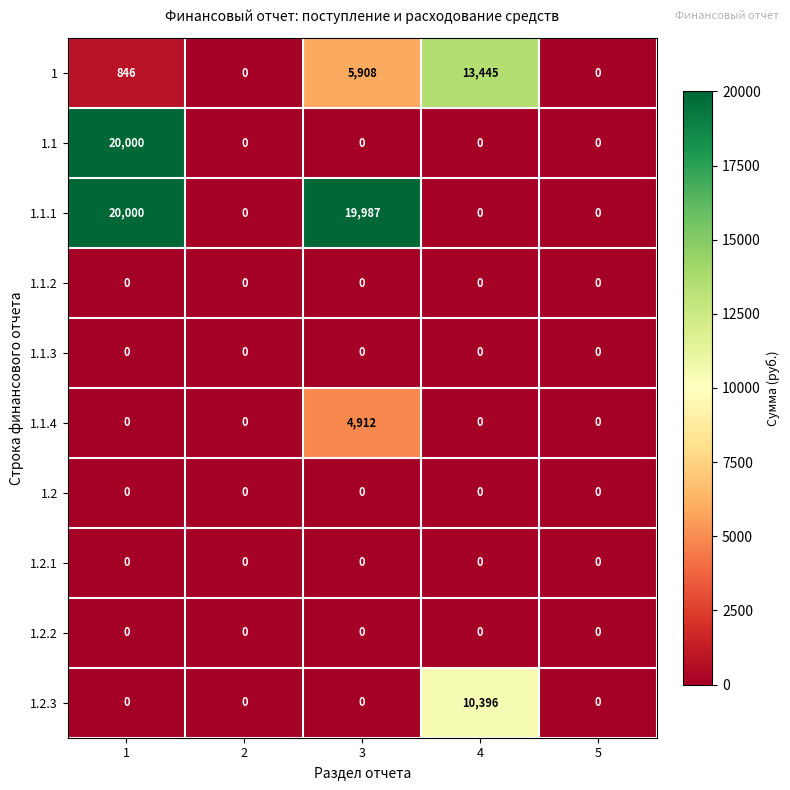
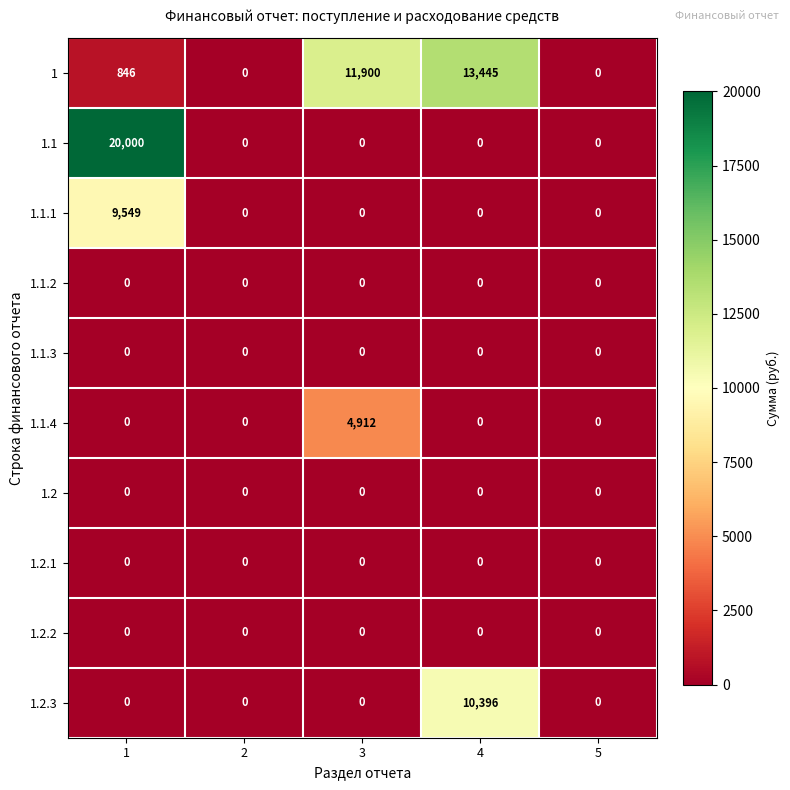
1, 3: 5,908 -> 11,900
1.1.1, 1: 20,000 -> 9,549
1.1.1, 3: 19,987 -> 0
